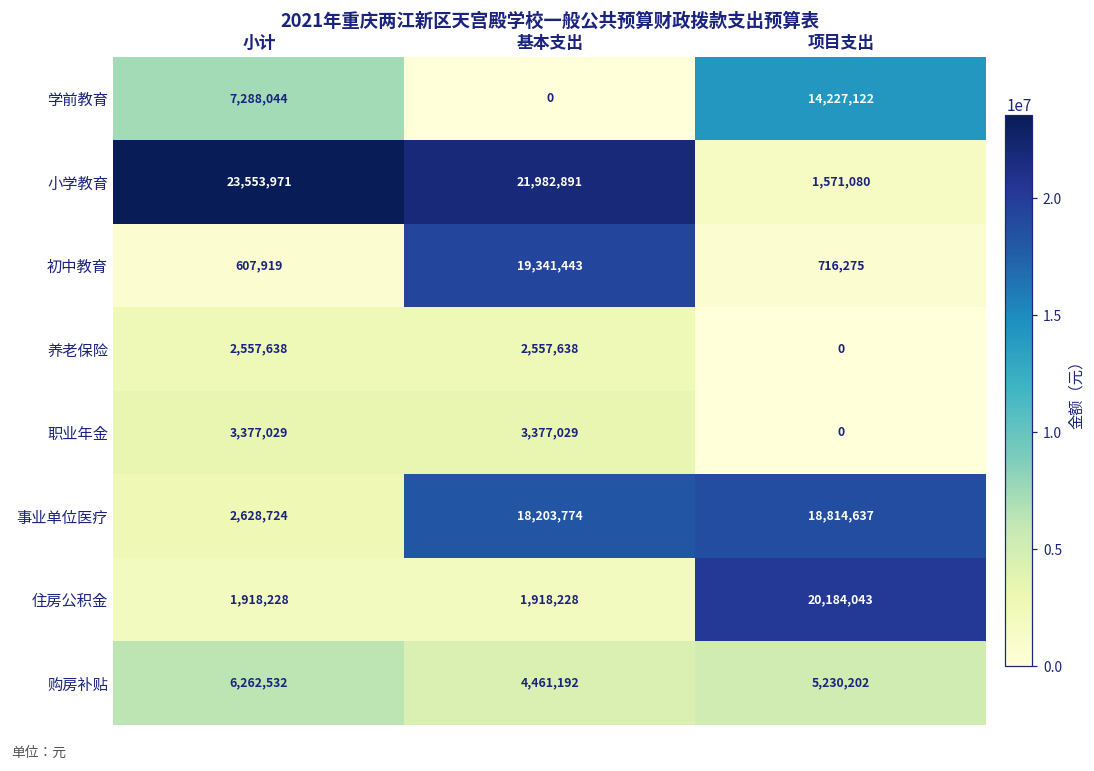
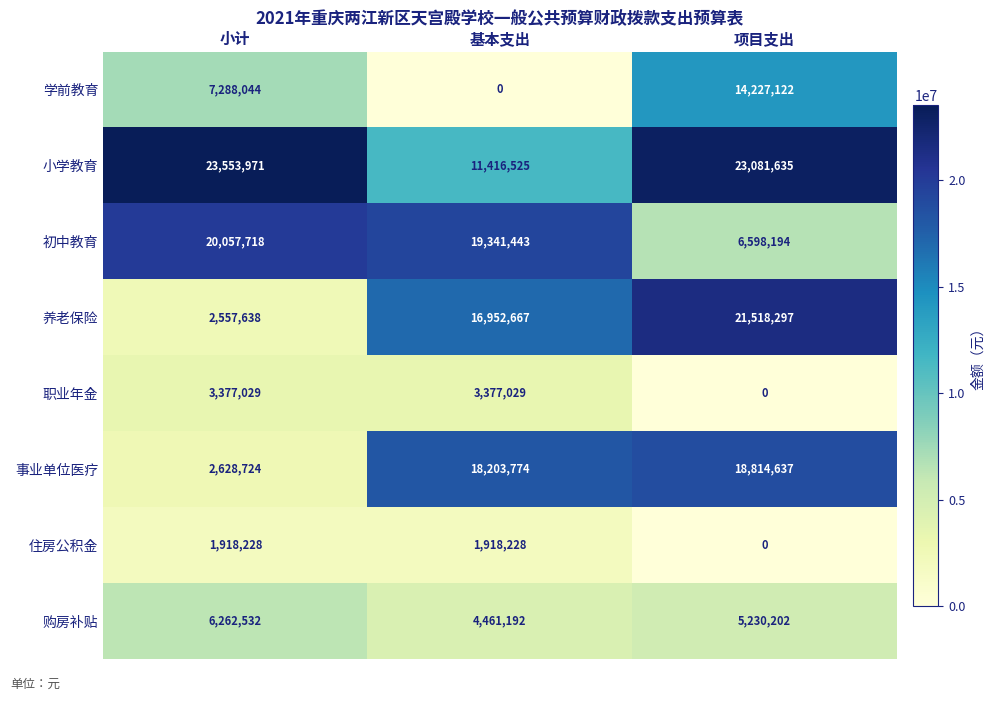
小学教育, 基本支出: 21,982,891 -> 11,416,525
小学教育, 项目支出: 1,571,080 -> 23,081,635
初中教育, 小计: 607,919 -> 20,057,718
初中教育, 项目支出: 716,275 -> 6,598,194
养老保险, 基本支出: 2,557,638 -> 16,952,667
养老保险, 项目支出: 0 -> 21,518,297
住房公积金, 项目支出: 20,184,043 -> 0
